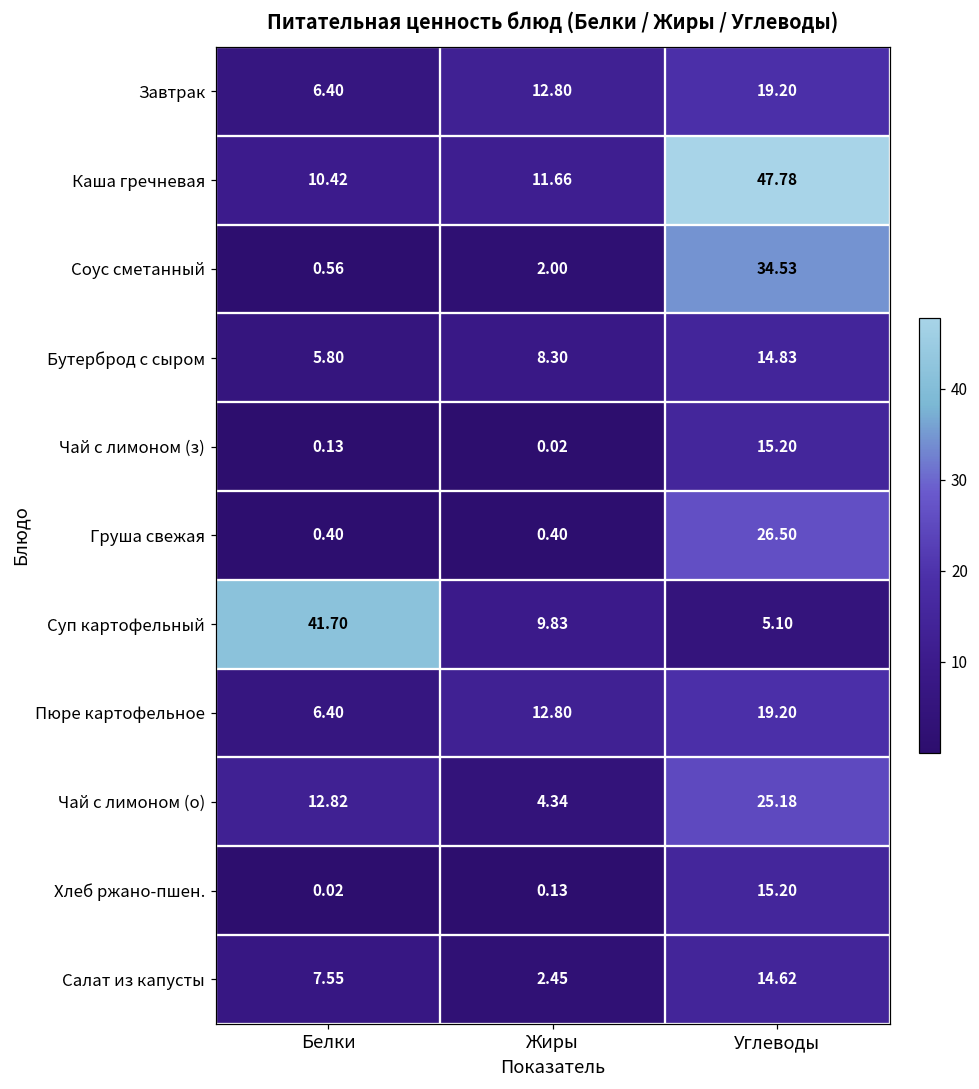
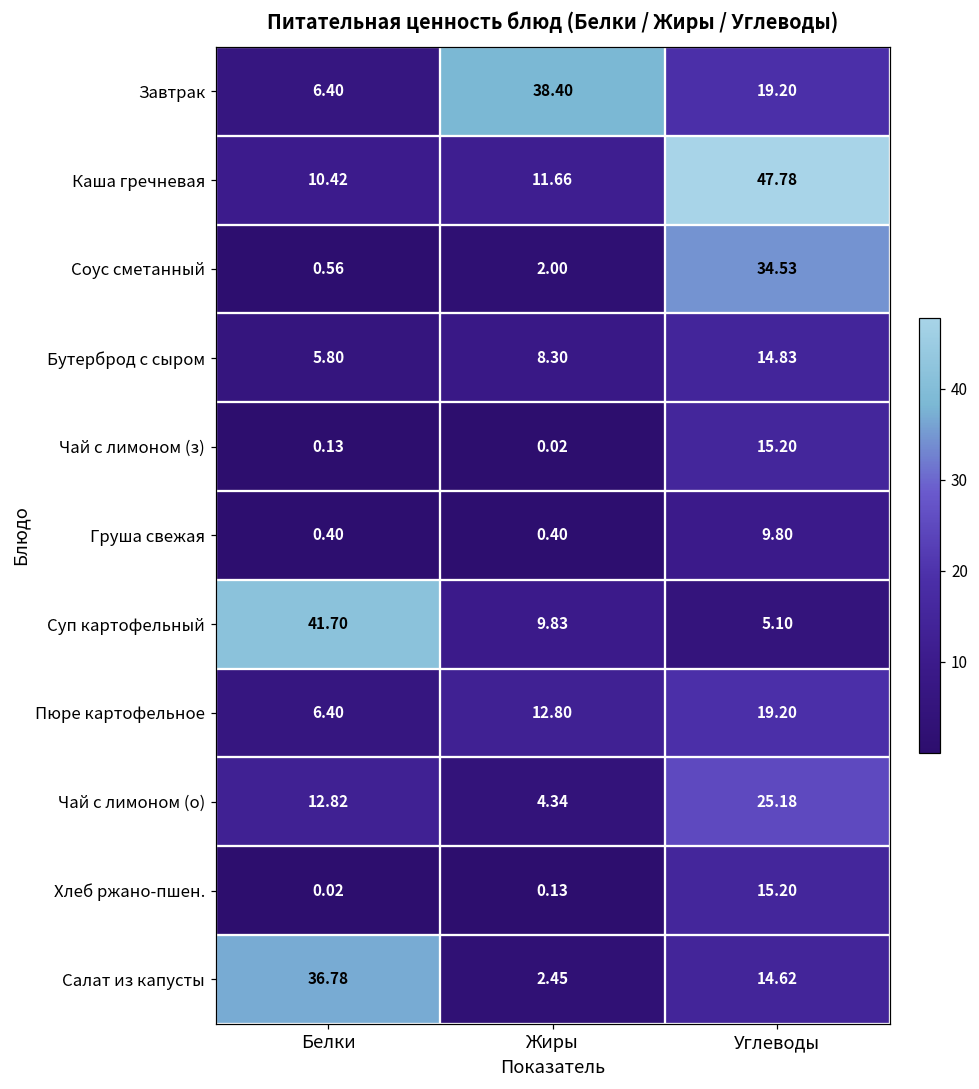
Завтрак, Жиры: 12.80 -> 38.40
Груша свежая, Углеводы: 26.50 -> 9.80
Салат из капусты, Белки: 7.55 -> 36.78
